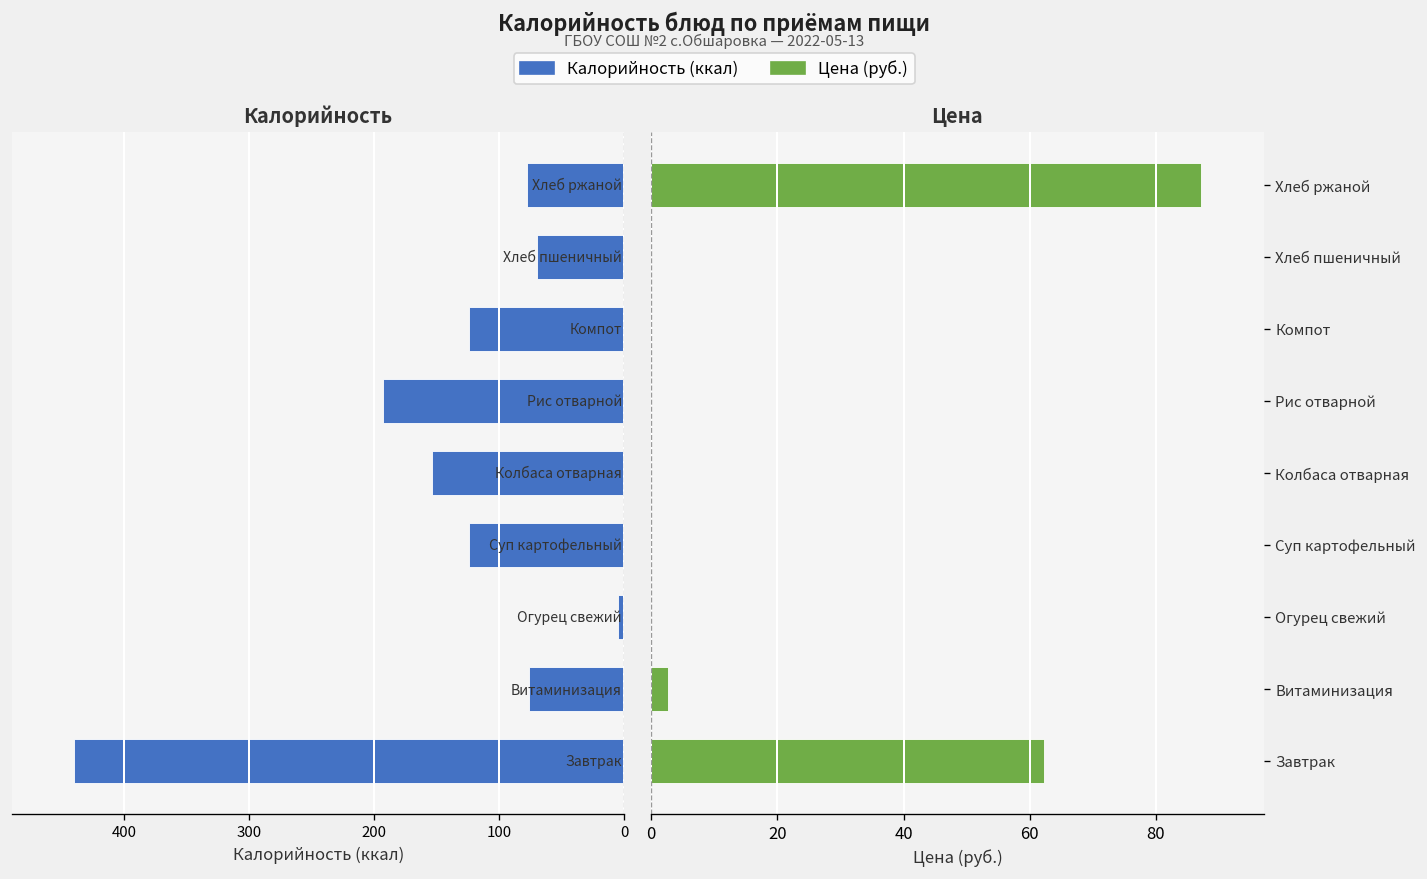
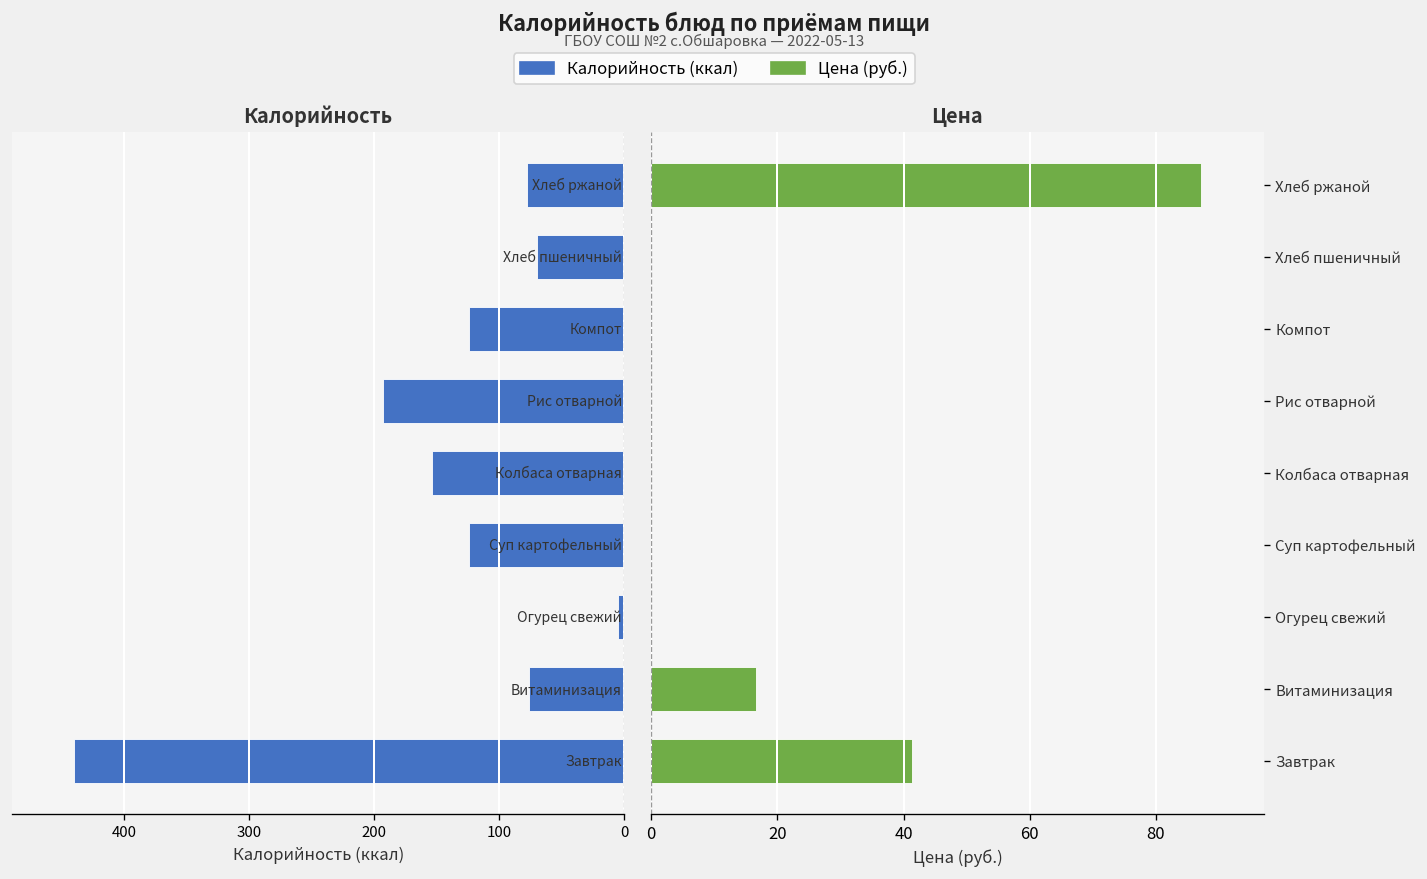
Цена, Витаминизация: 3 -> 17
Цена, Завтрак: 62 -> 41
